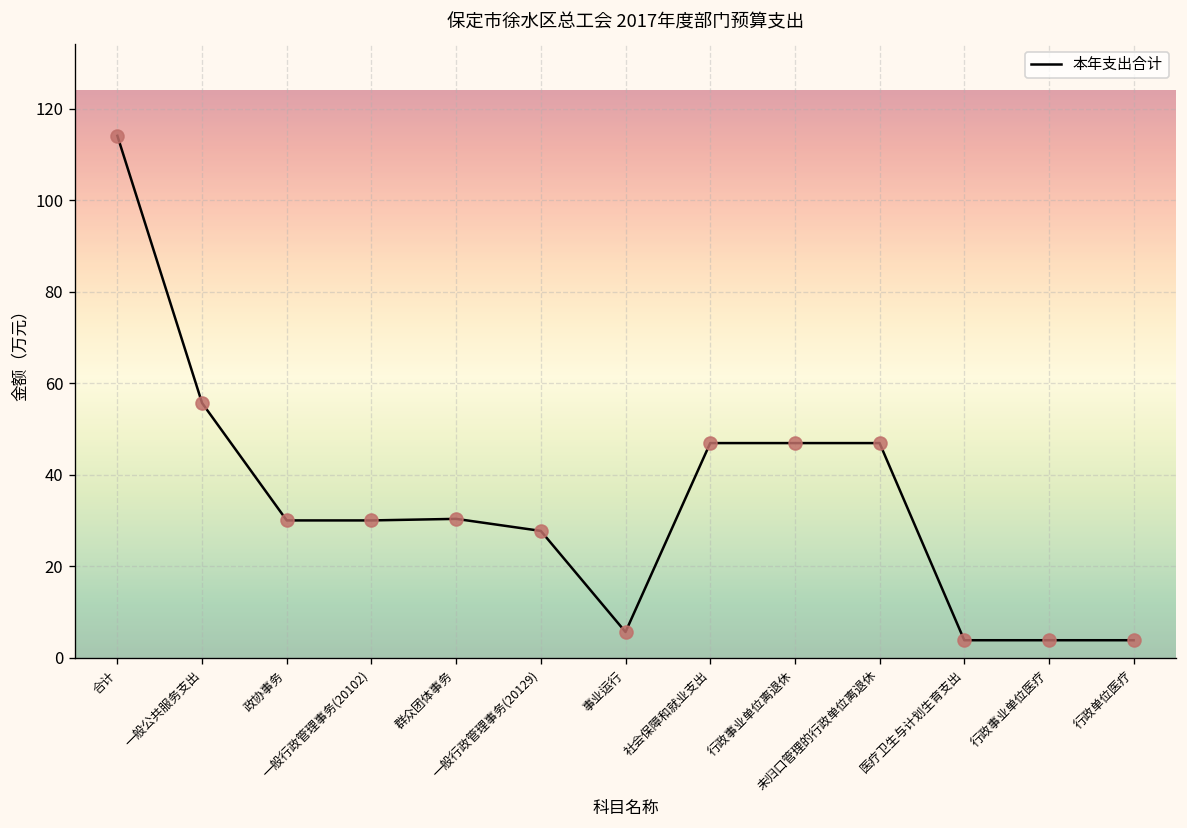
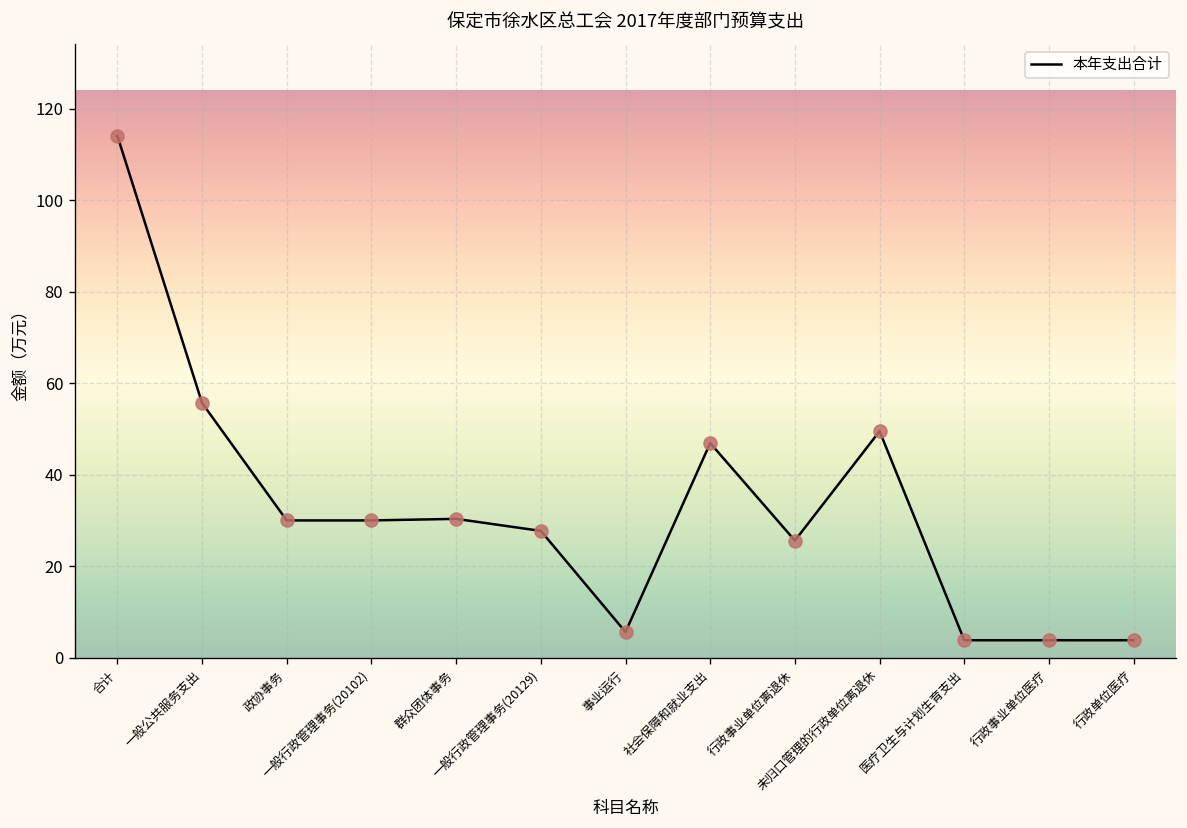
行政事业单位离退休: 47 -> 26
未归口管理的行政单位离退休: 47 -> 50
